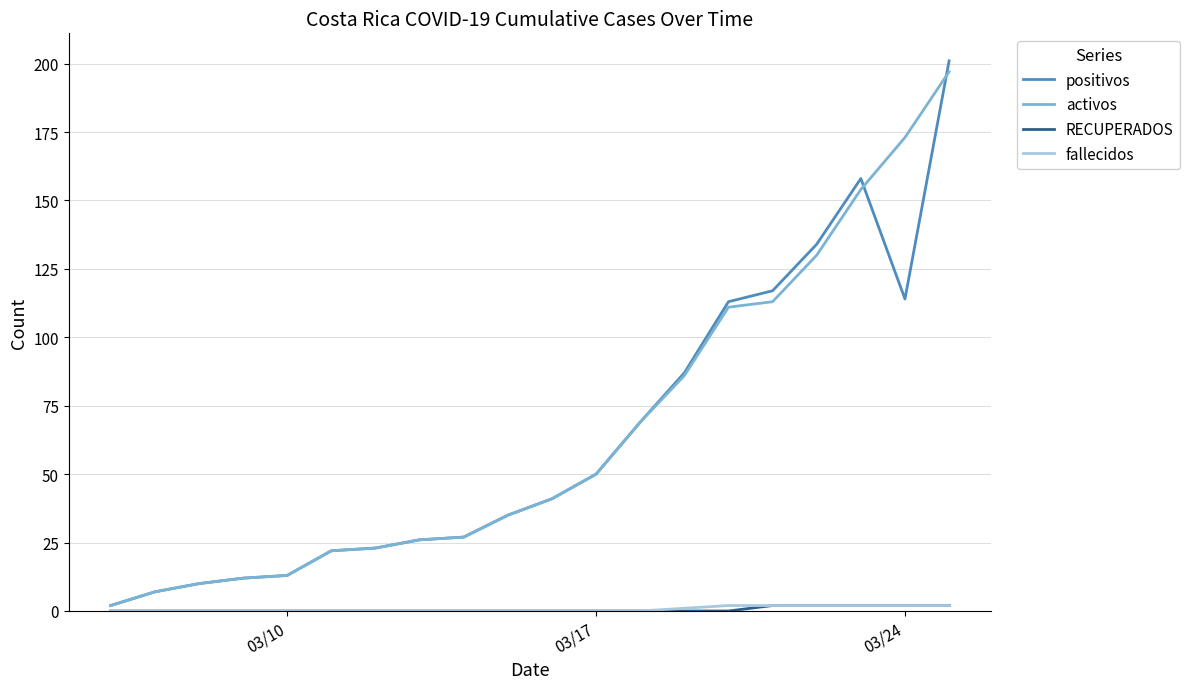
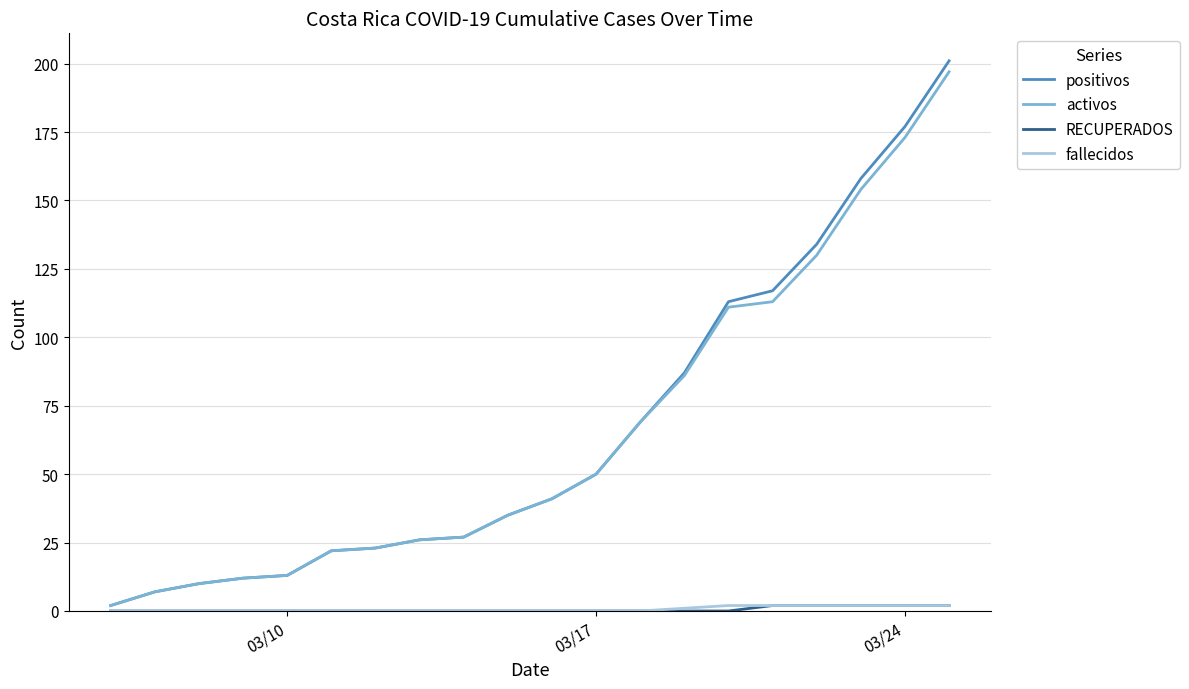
positivos, 03/24: 114 -> 177
